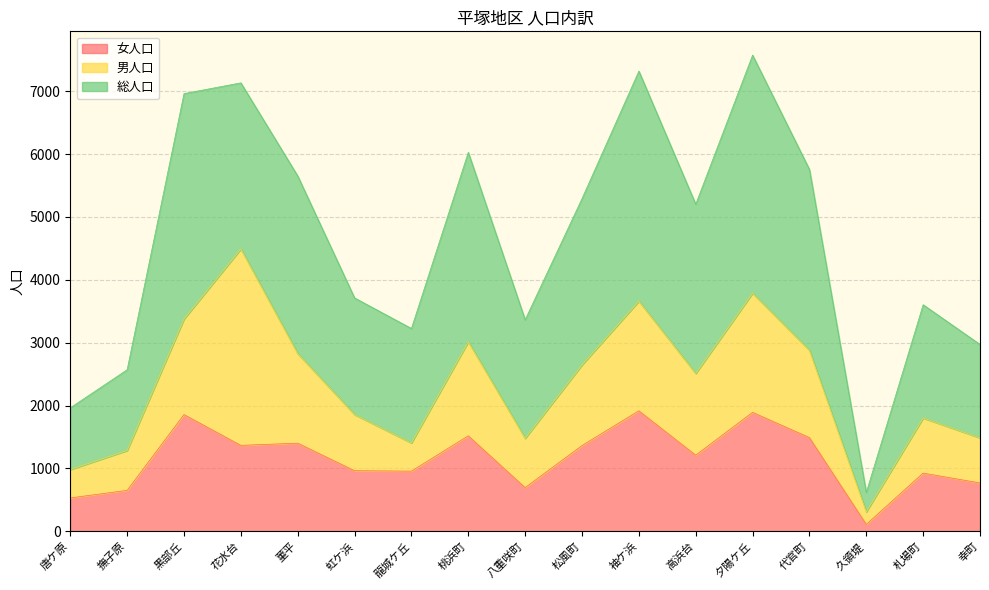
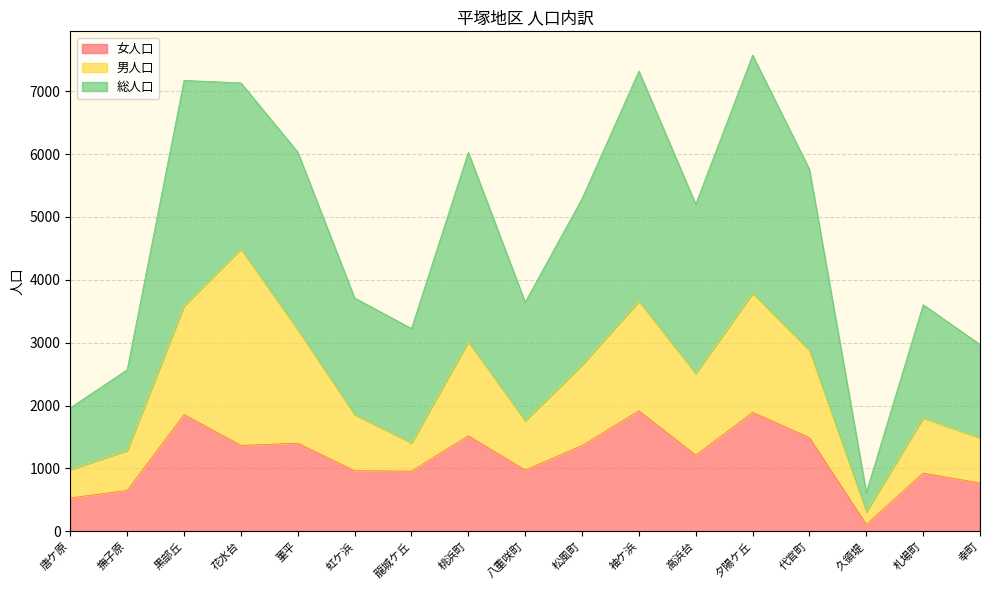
男人口, 黒部丘: 1500 -> 1700
男人口, 菫平: 1400 -> 1800
女人口, 八重咲町: 700 -> 1000
